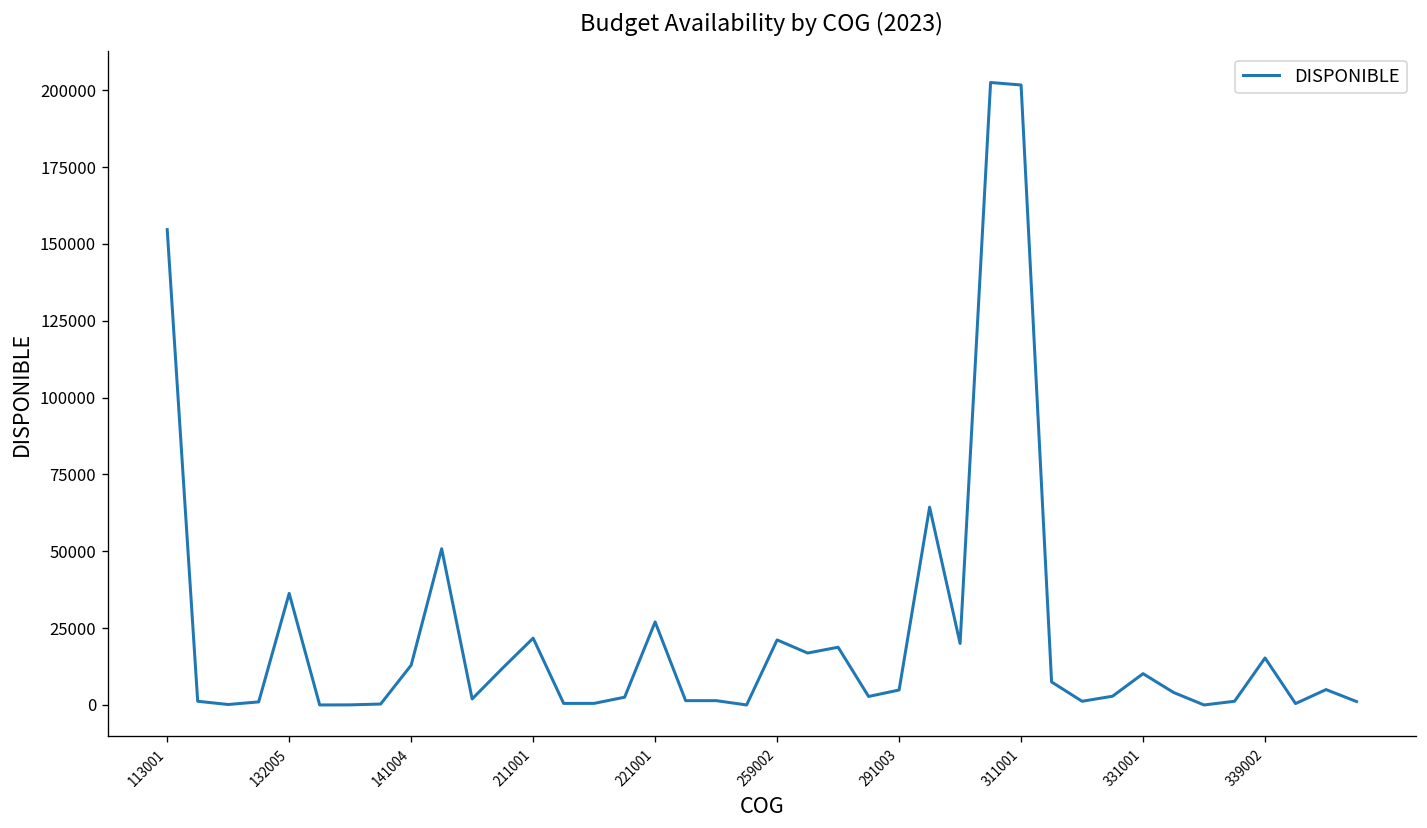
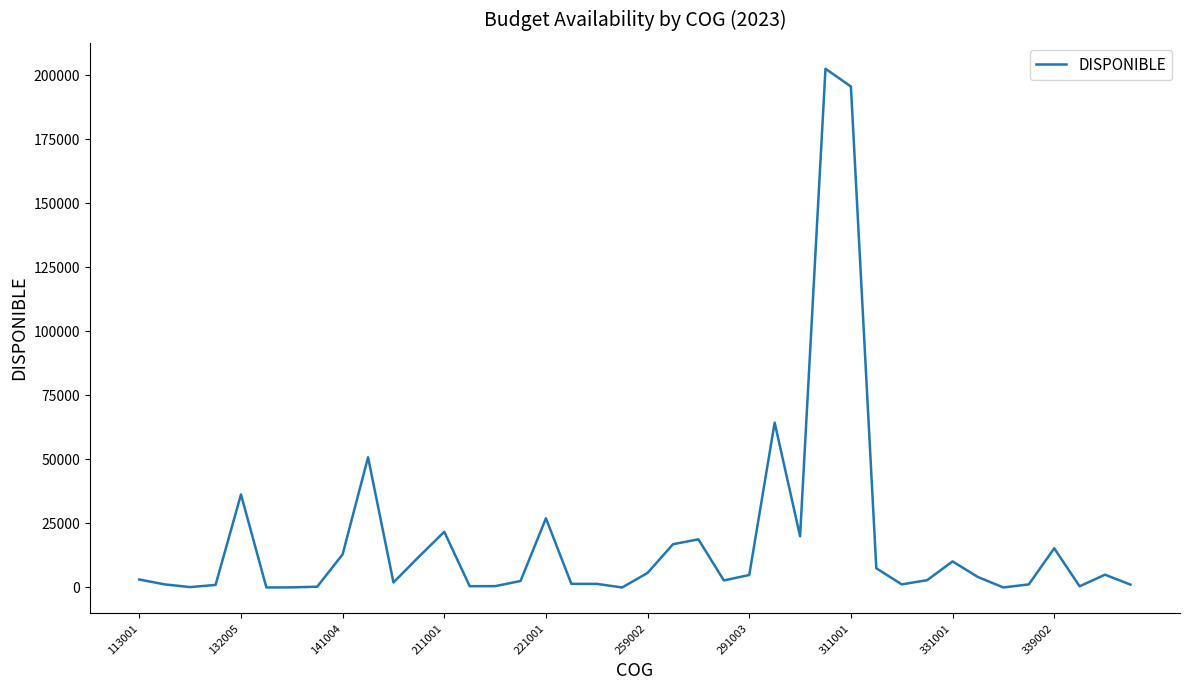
113001: 155000 -> 3000
259002: 21000 -> 6000
311001: 202000 -> 196000
